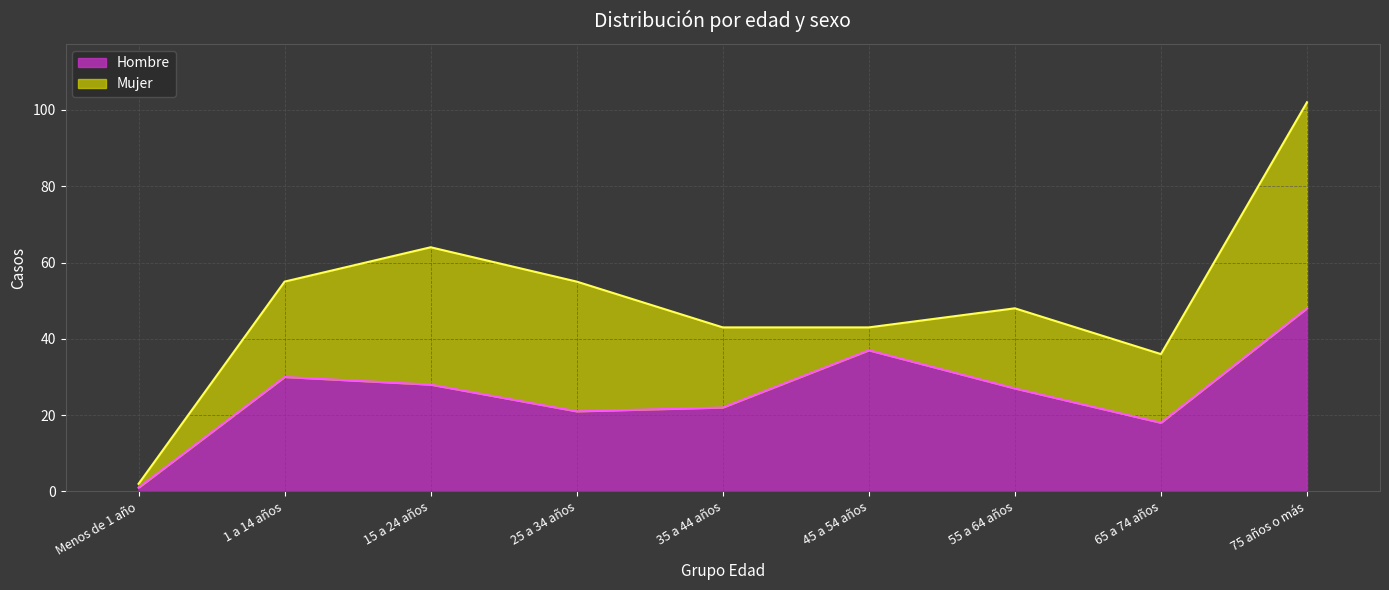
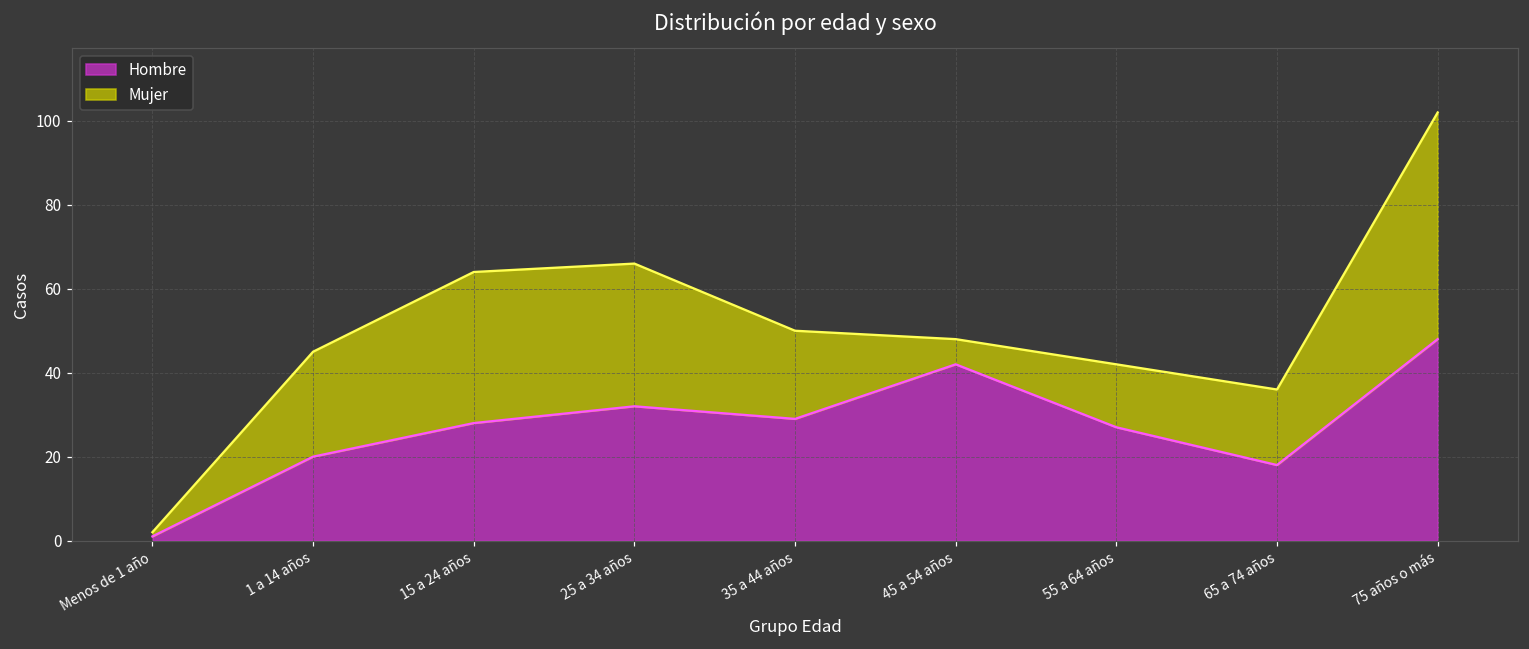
Hombre, 1 a 14 años: 30 -> 20
Hombre, 25 a 34 años: 21 -> 32
Hombre, 35 a 44 años: 22 -> 29
Hombre, 45 a 54 años: 37 -> 42
Mujer, 55 a 64 años: 21 -> 15
